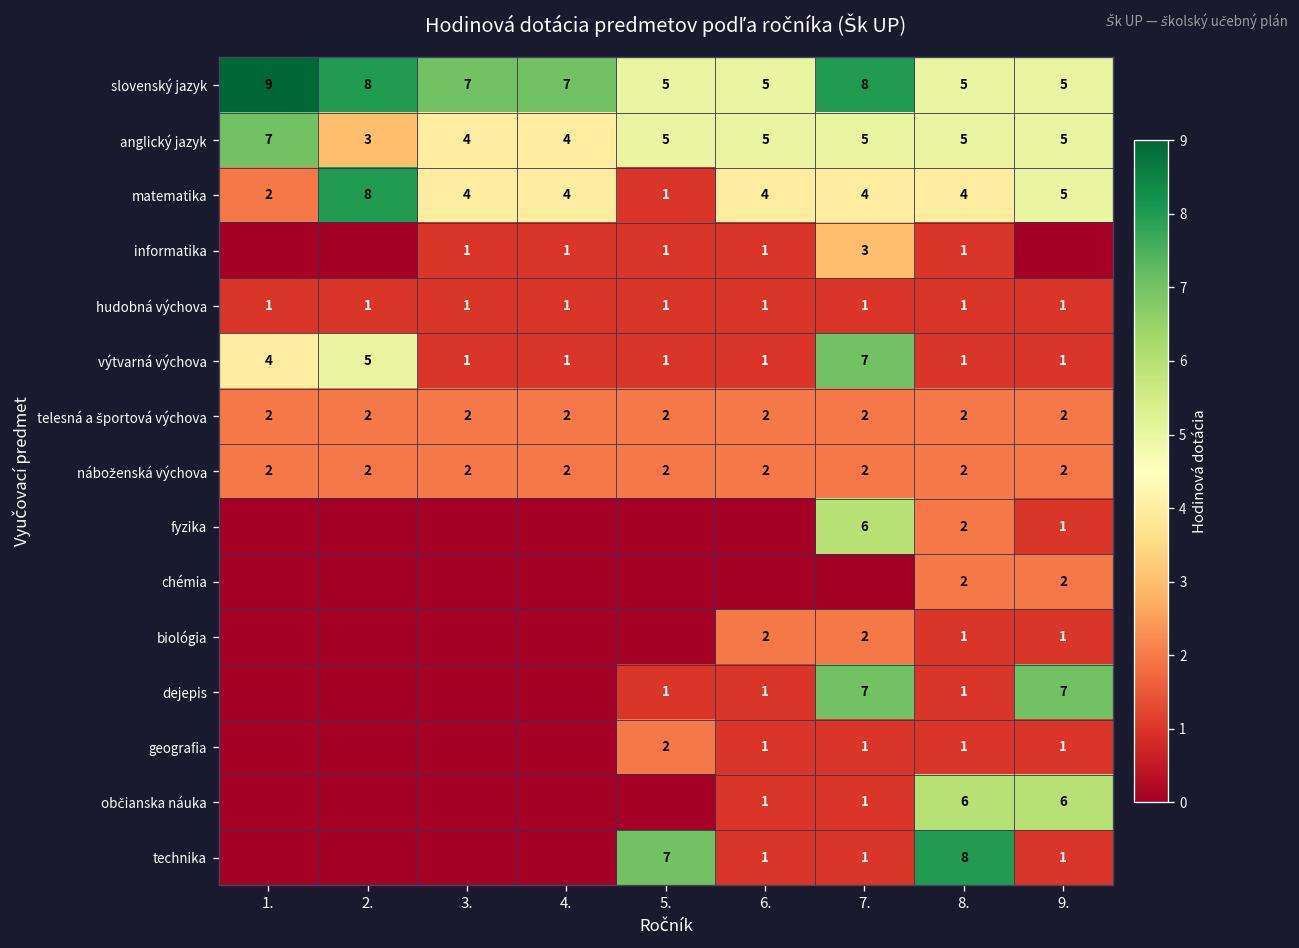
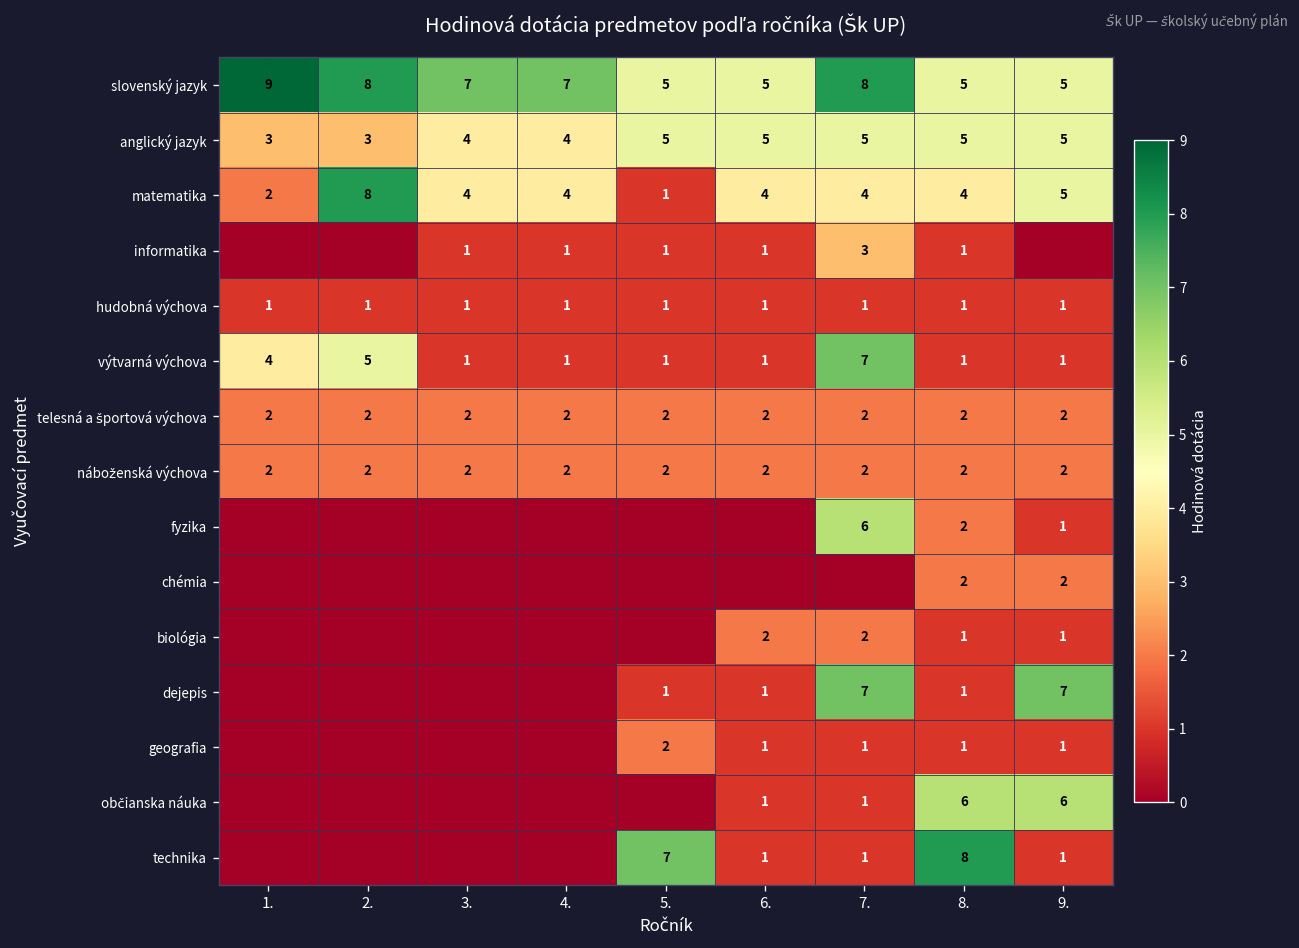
anglický jazyk, 1.: 7 -> 3
